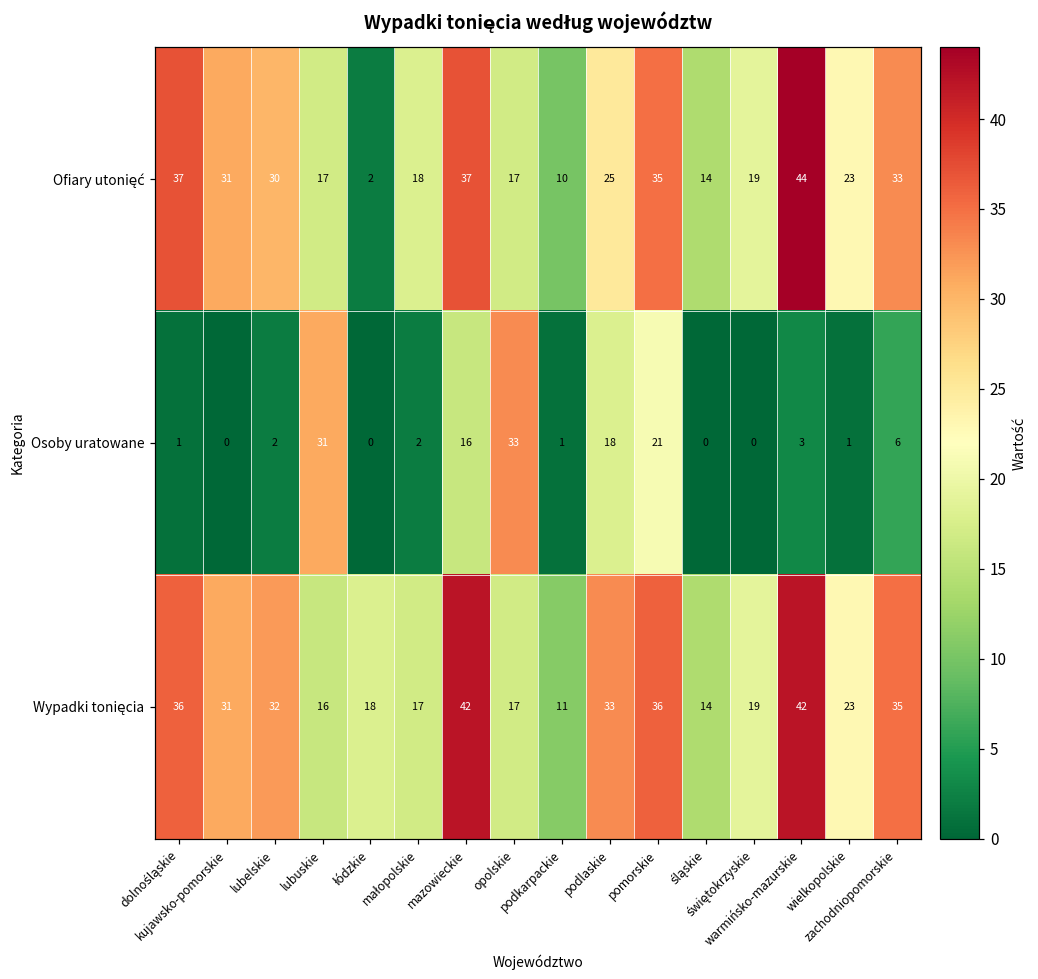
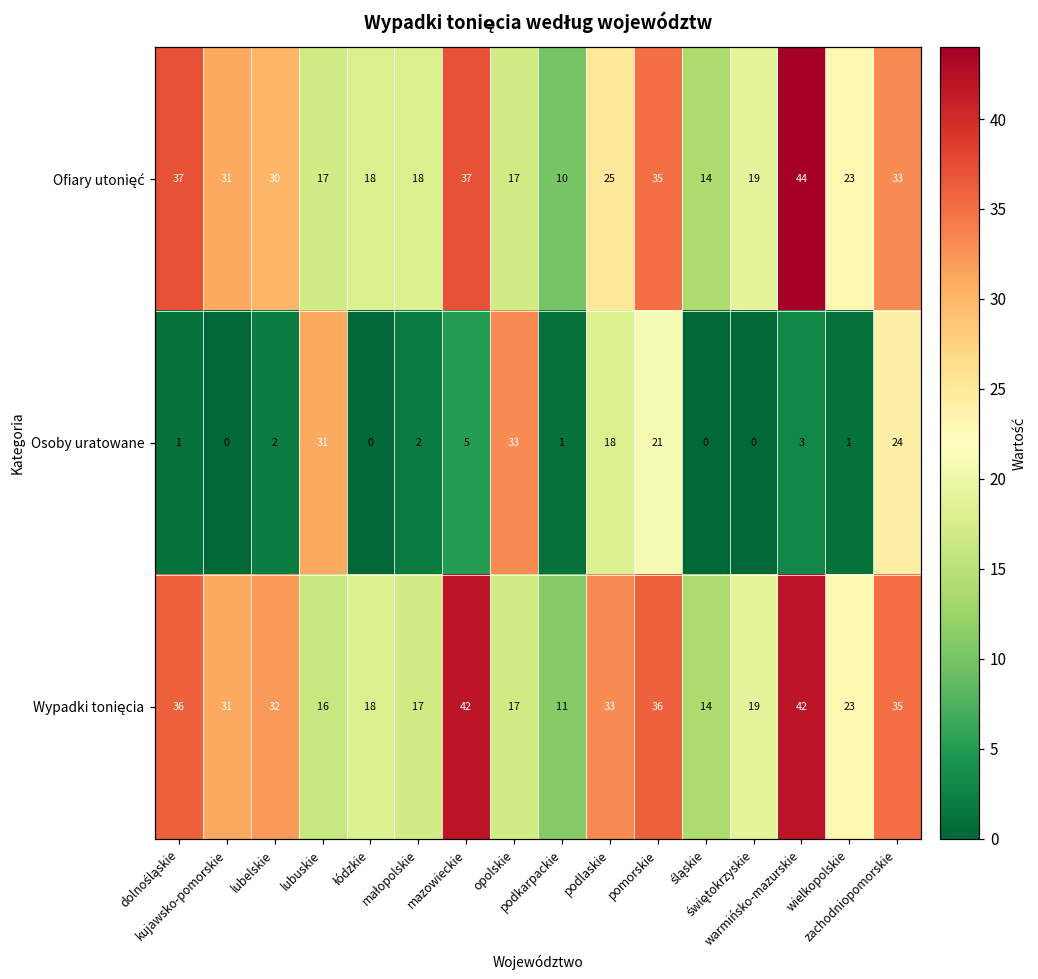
Ofiary utonięć, łódzkie: 2 -> 18
Osoby uratowane, mazowieckie: 16 -> 5
Osoby uratowane, zachodniopomorskie: 6 -> 24
